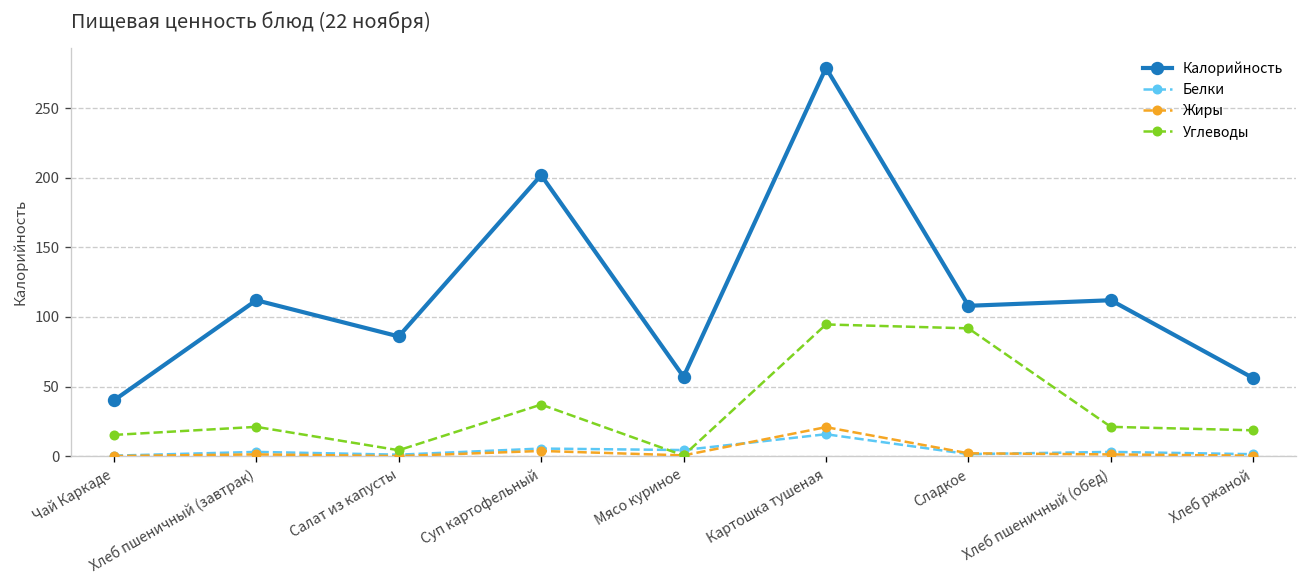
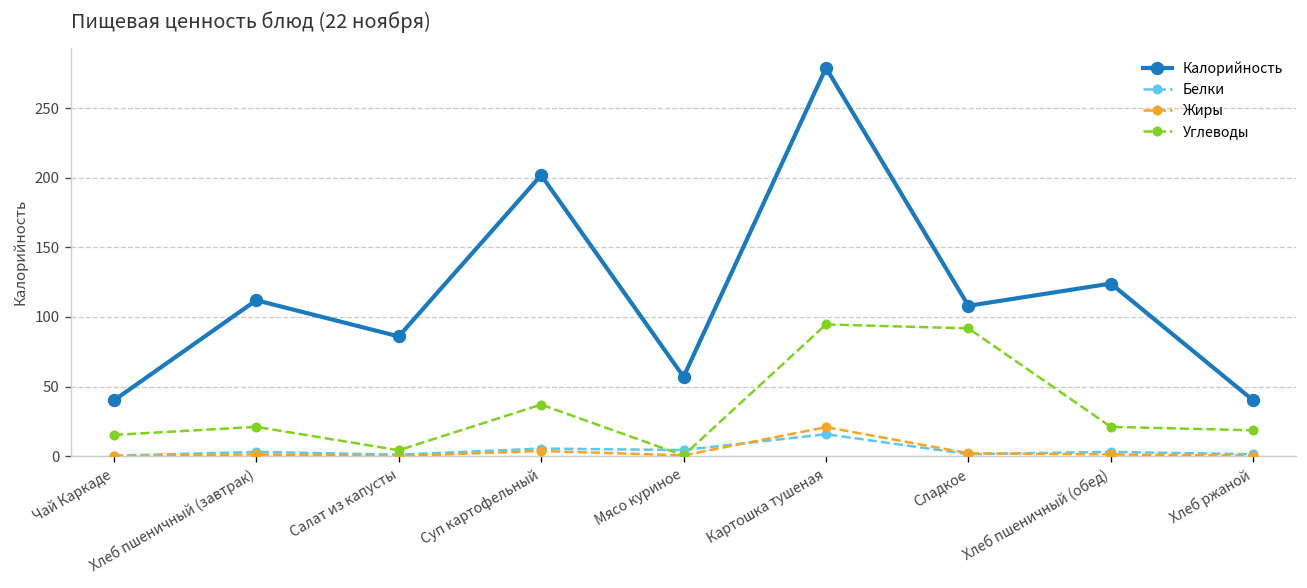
Калорийность, Хлеб пшеничный (обед): 112 -> 124
Калорийность, Хлеб ржаной: 56 -> 40
